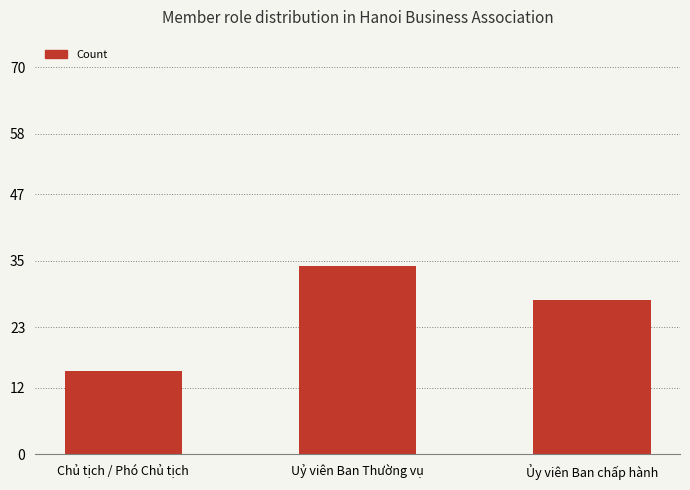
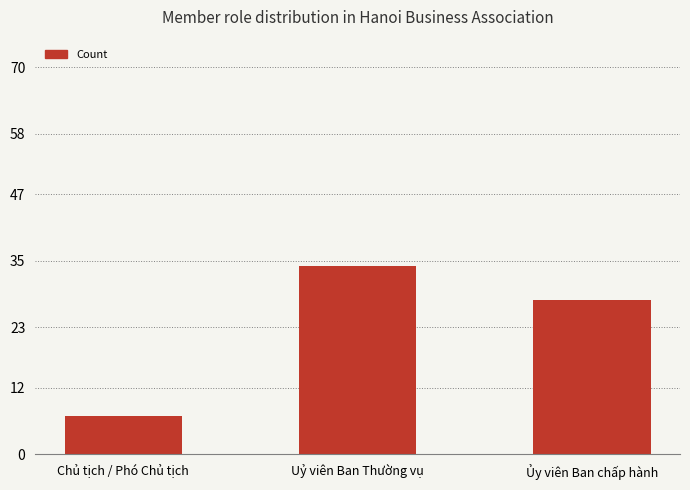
Chủ tịch / Phó Chủ tịch: 15 -> 7
